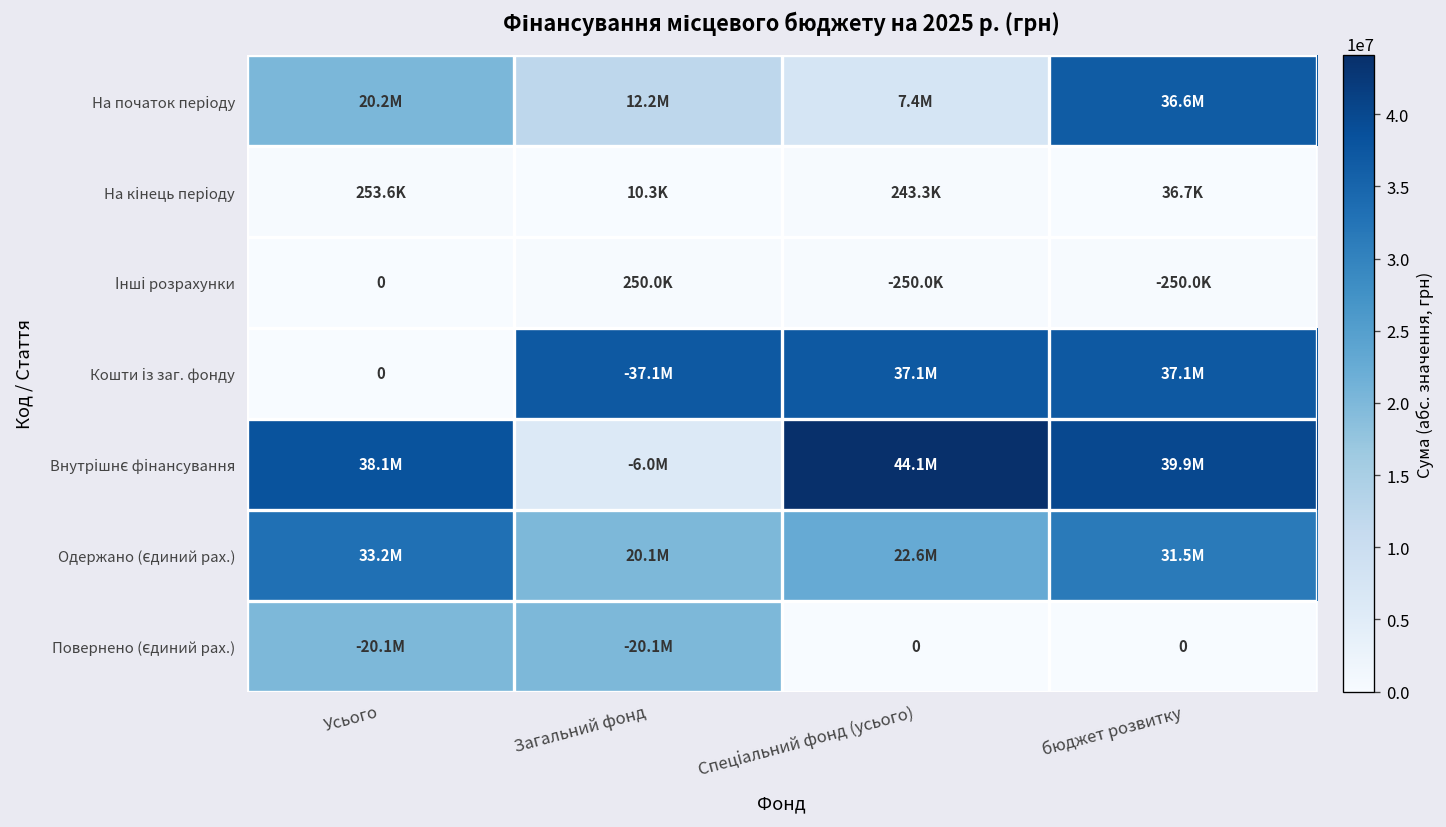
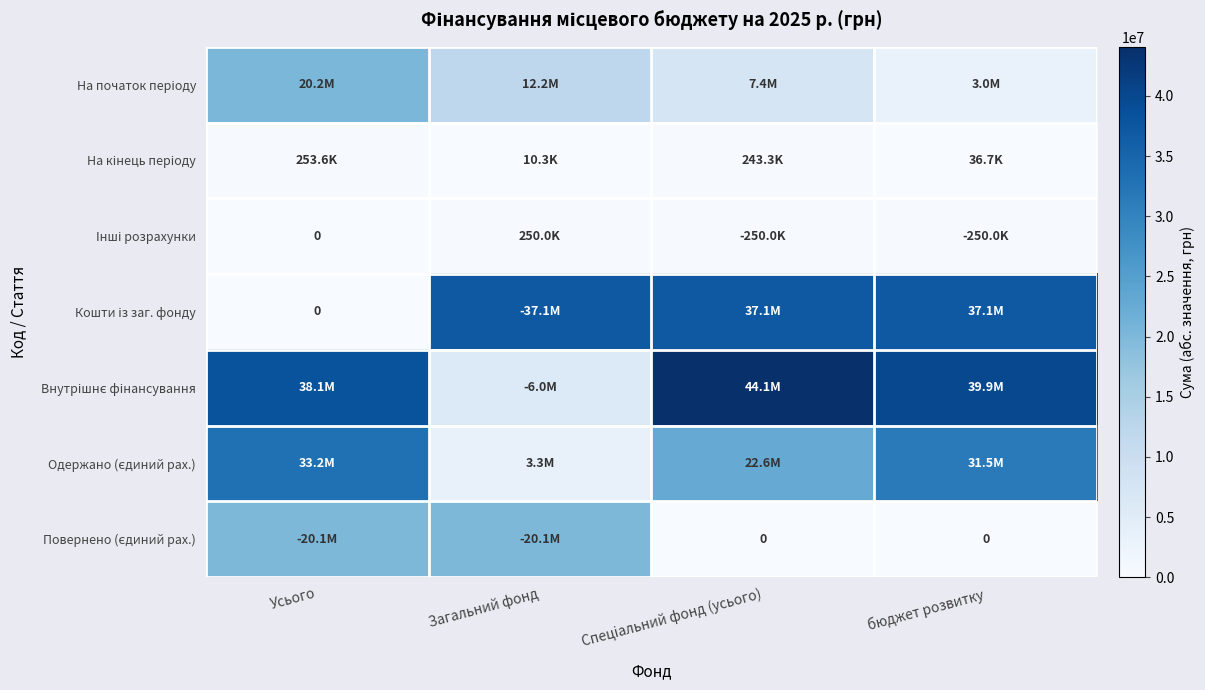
На початок періоду, бюджет розвитку: 36.6M -> 3.0M
Одержано (єдиний рах.), Загальний фонд: 20.1M -> 3.3M
